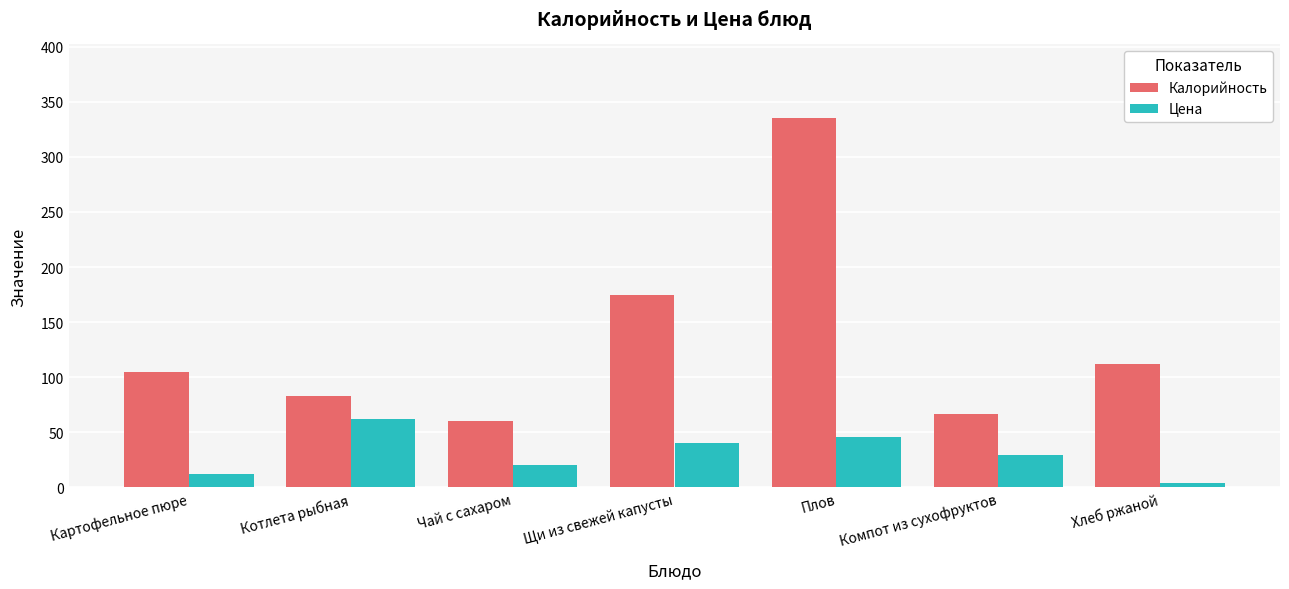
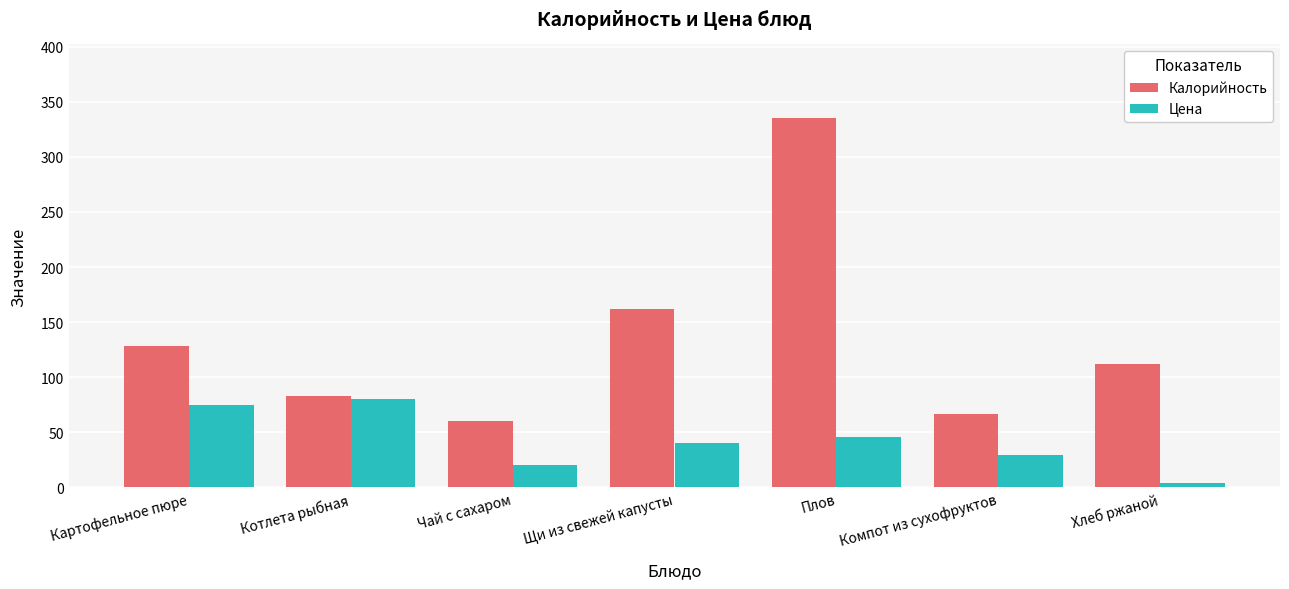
Калорийность, Картофельное пюре: 105 -> 128
Цена, Картофельное пюре: 12 -> 75
Цена, Котлета рыбная: 62 -> 81
Калорийность, Щи из свежей капусты: 175 -> 162
